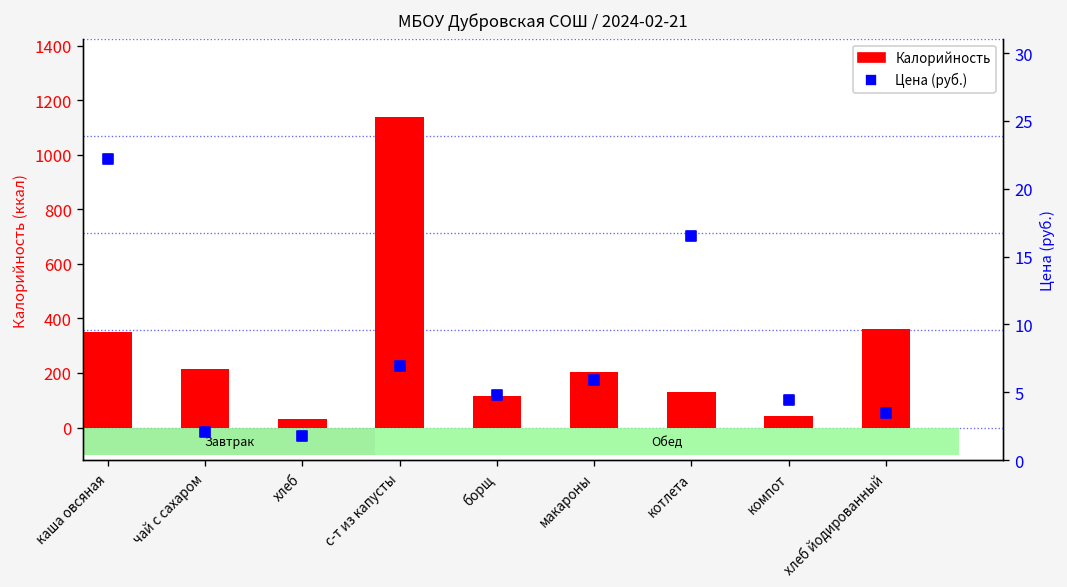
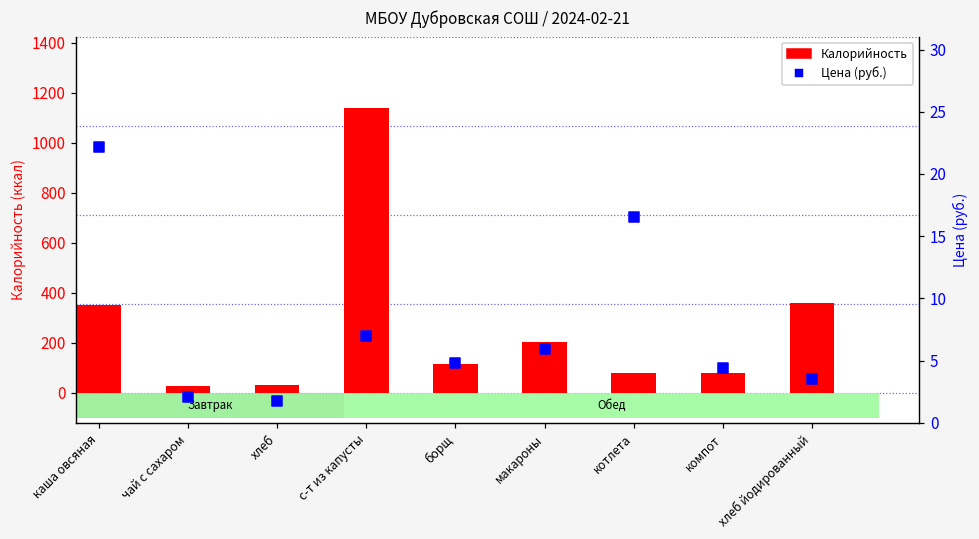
Калорийность, чай с сахаром: 210 -> 30
Калорийность, котлета: 130 -> 80
Калорийность, компот: 40 -> 80
